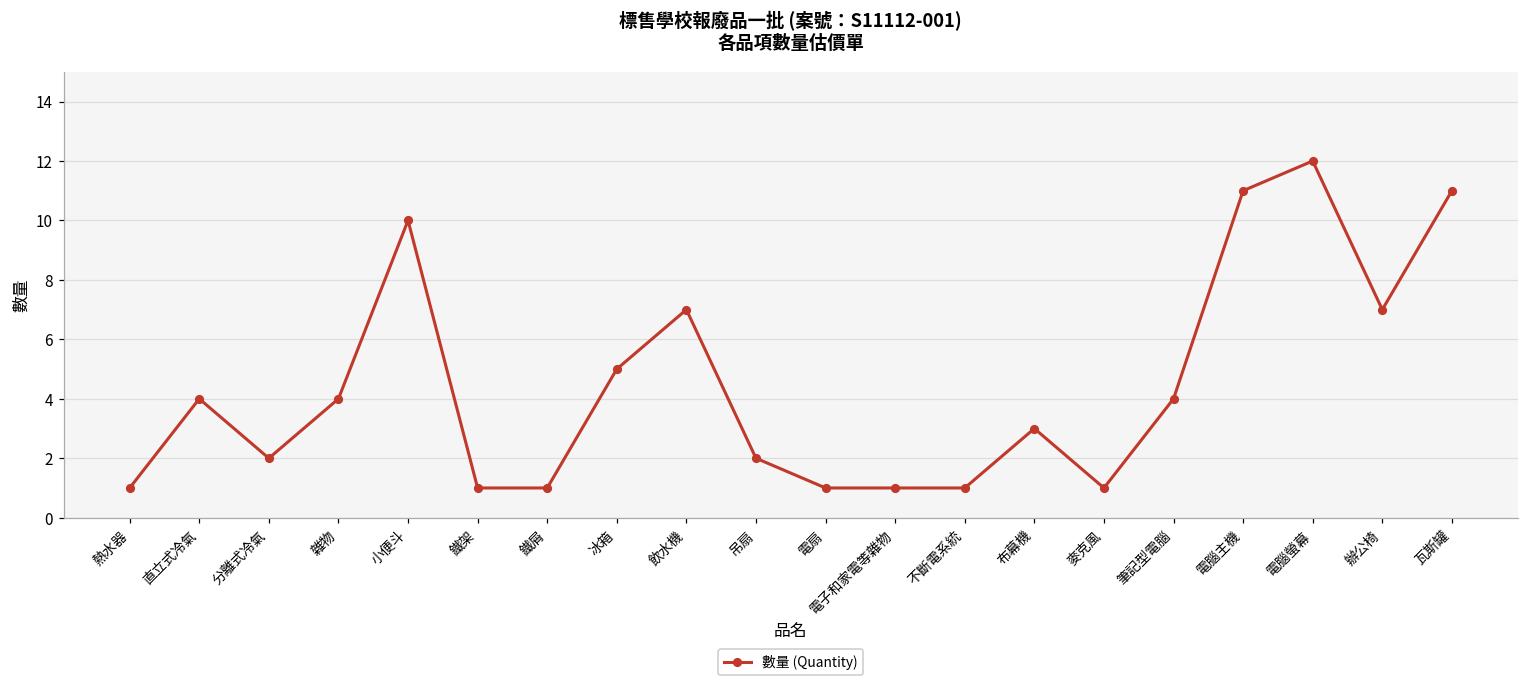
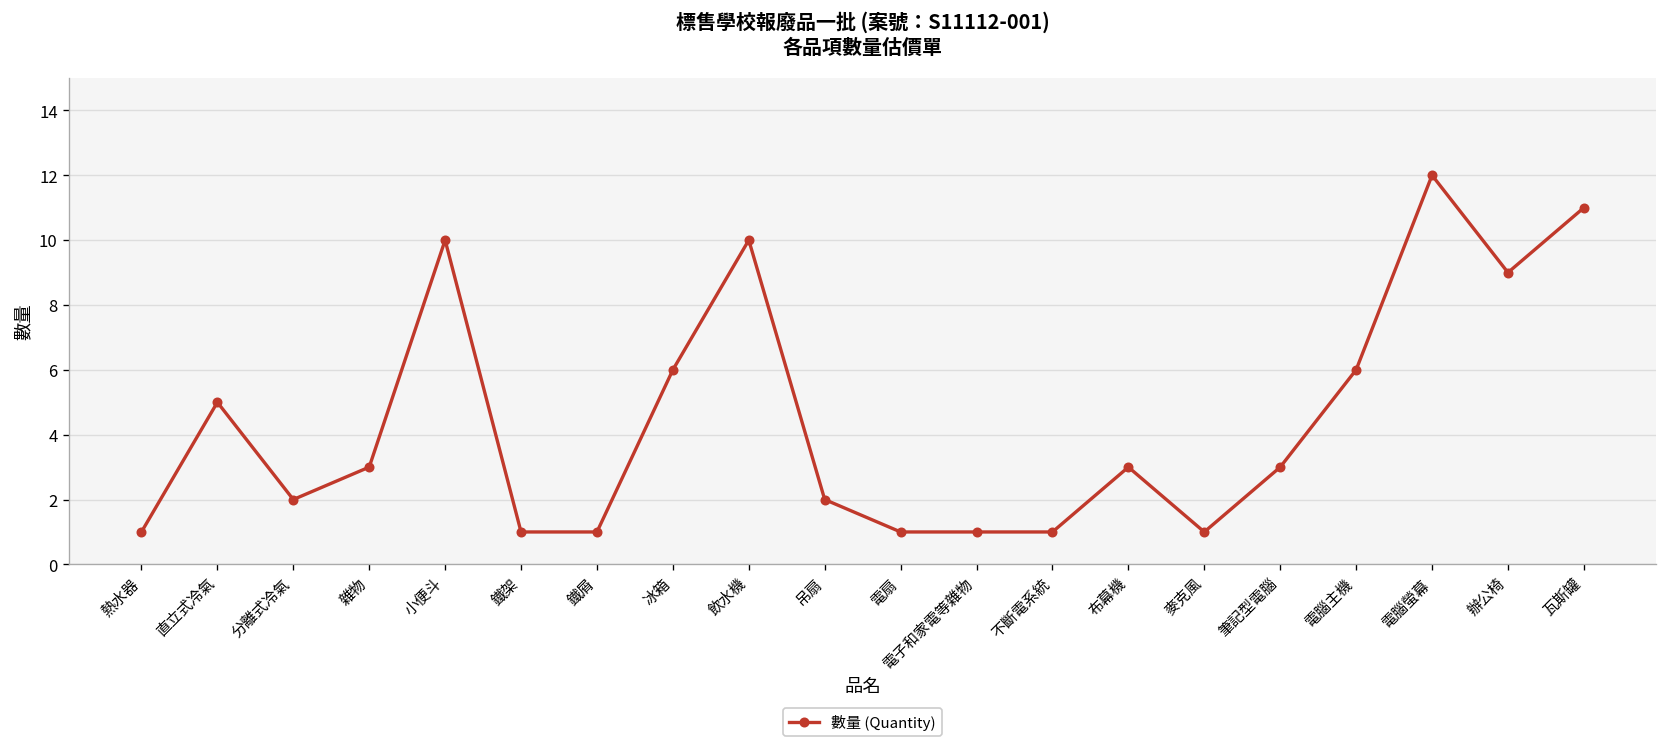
直立式冷氣: 4 -> 5
雜物: 4 -> 3
冰箱: 5 -> 6
飲水機: 7 -> 10
筆記型電腦: 4 -> 3
電腦主機: 11 -> 6
辦公椅: 7 -> 9
